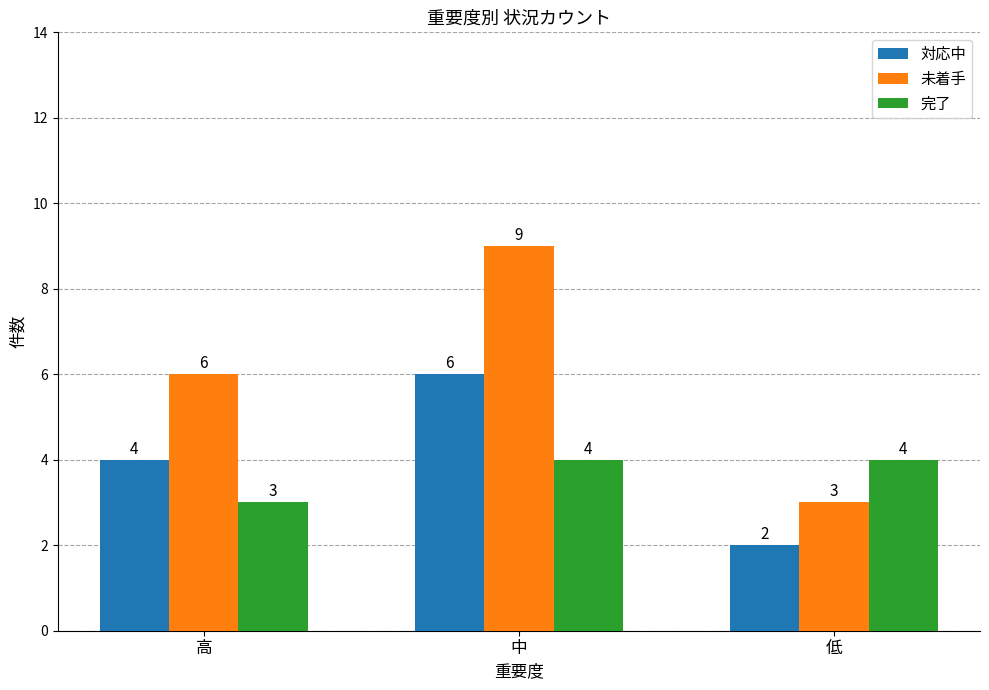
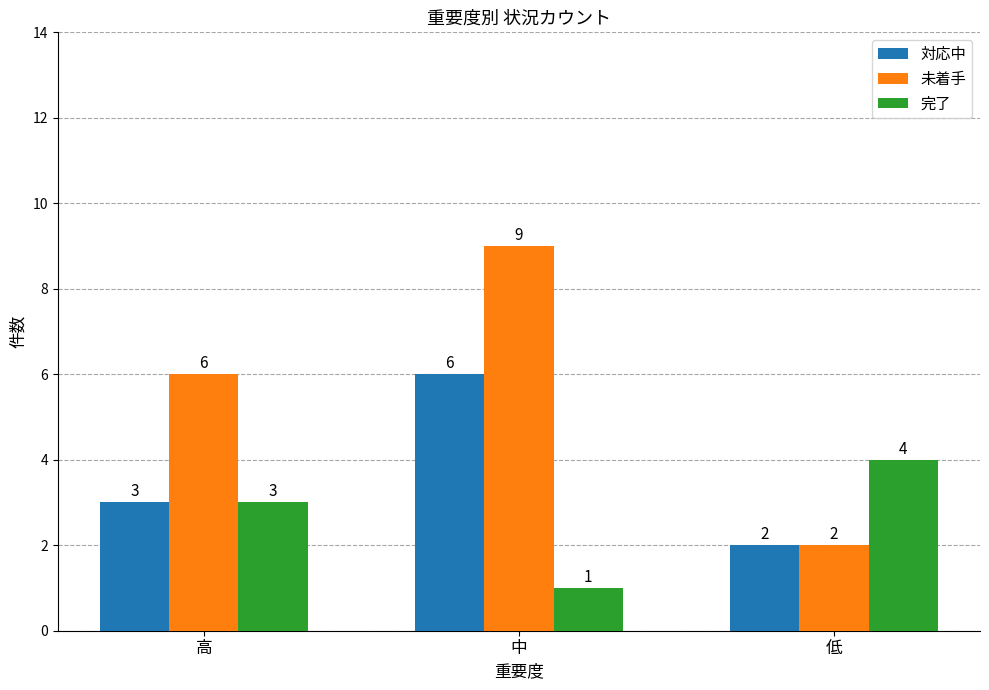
対応中, 高: 4 -> 3
完了, 中: 4 -> 1
未着手, 低: 3 -> 2
